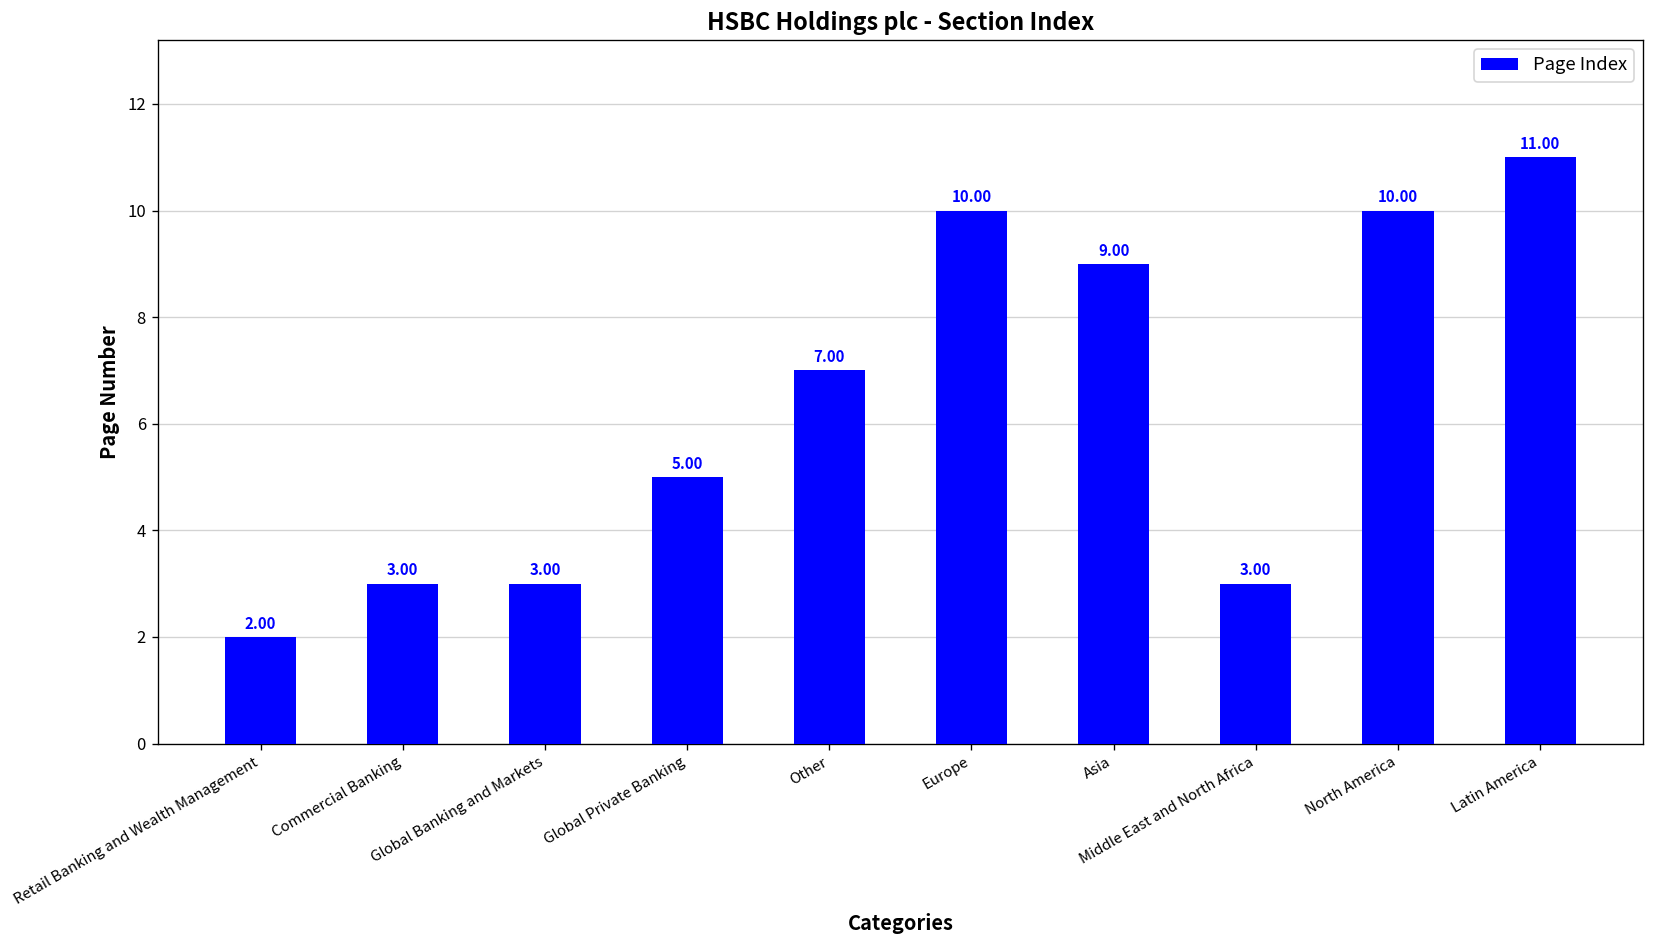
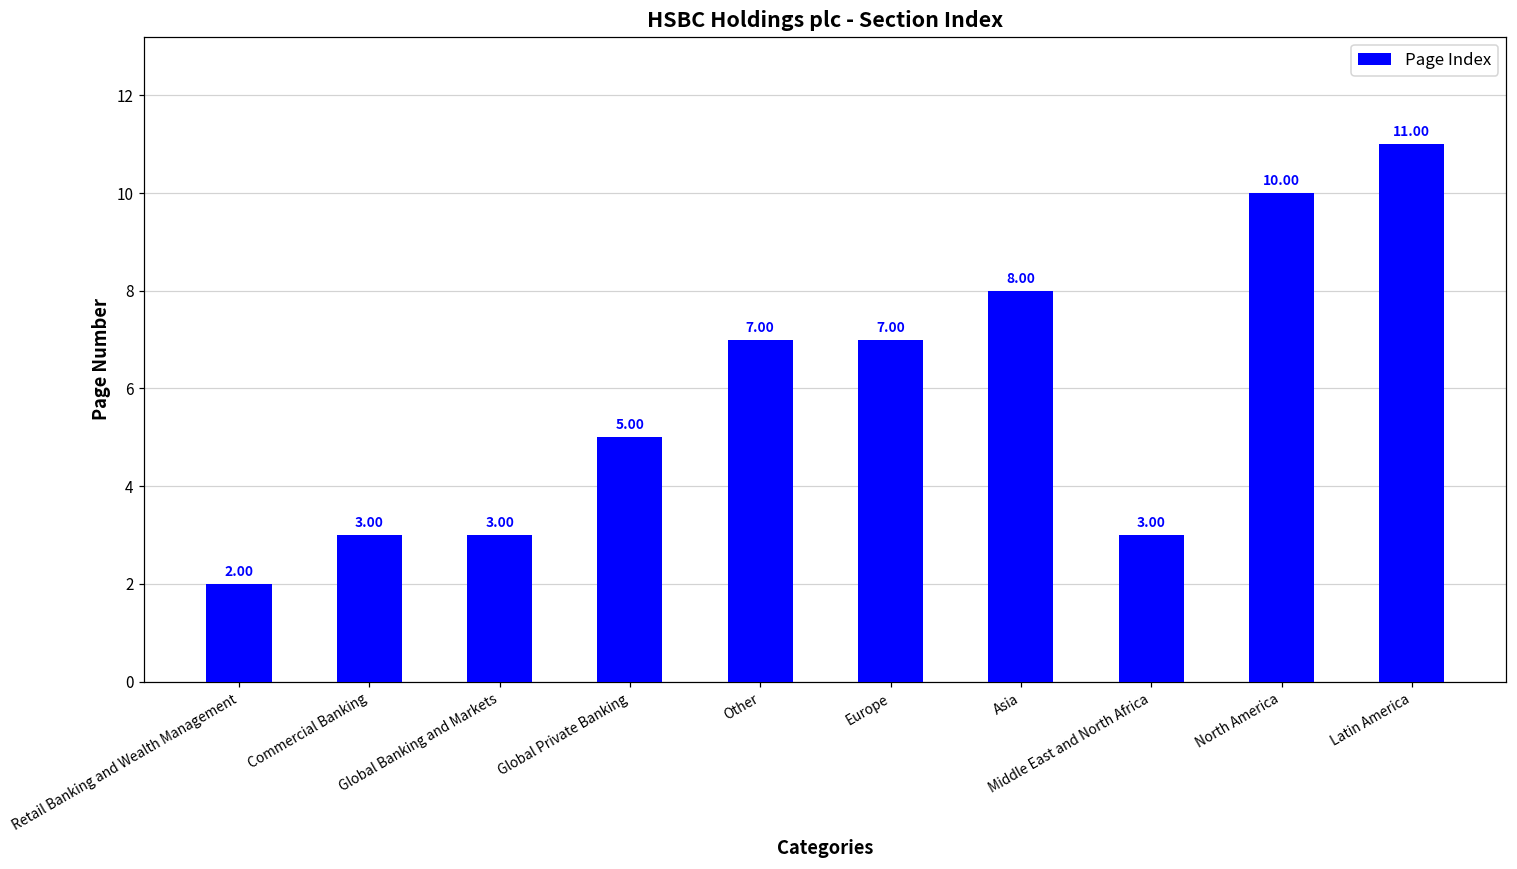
Europe: 10.00 -> 7.00
Asia: 9.00 -> 8.00
